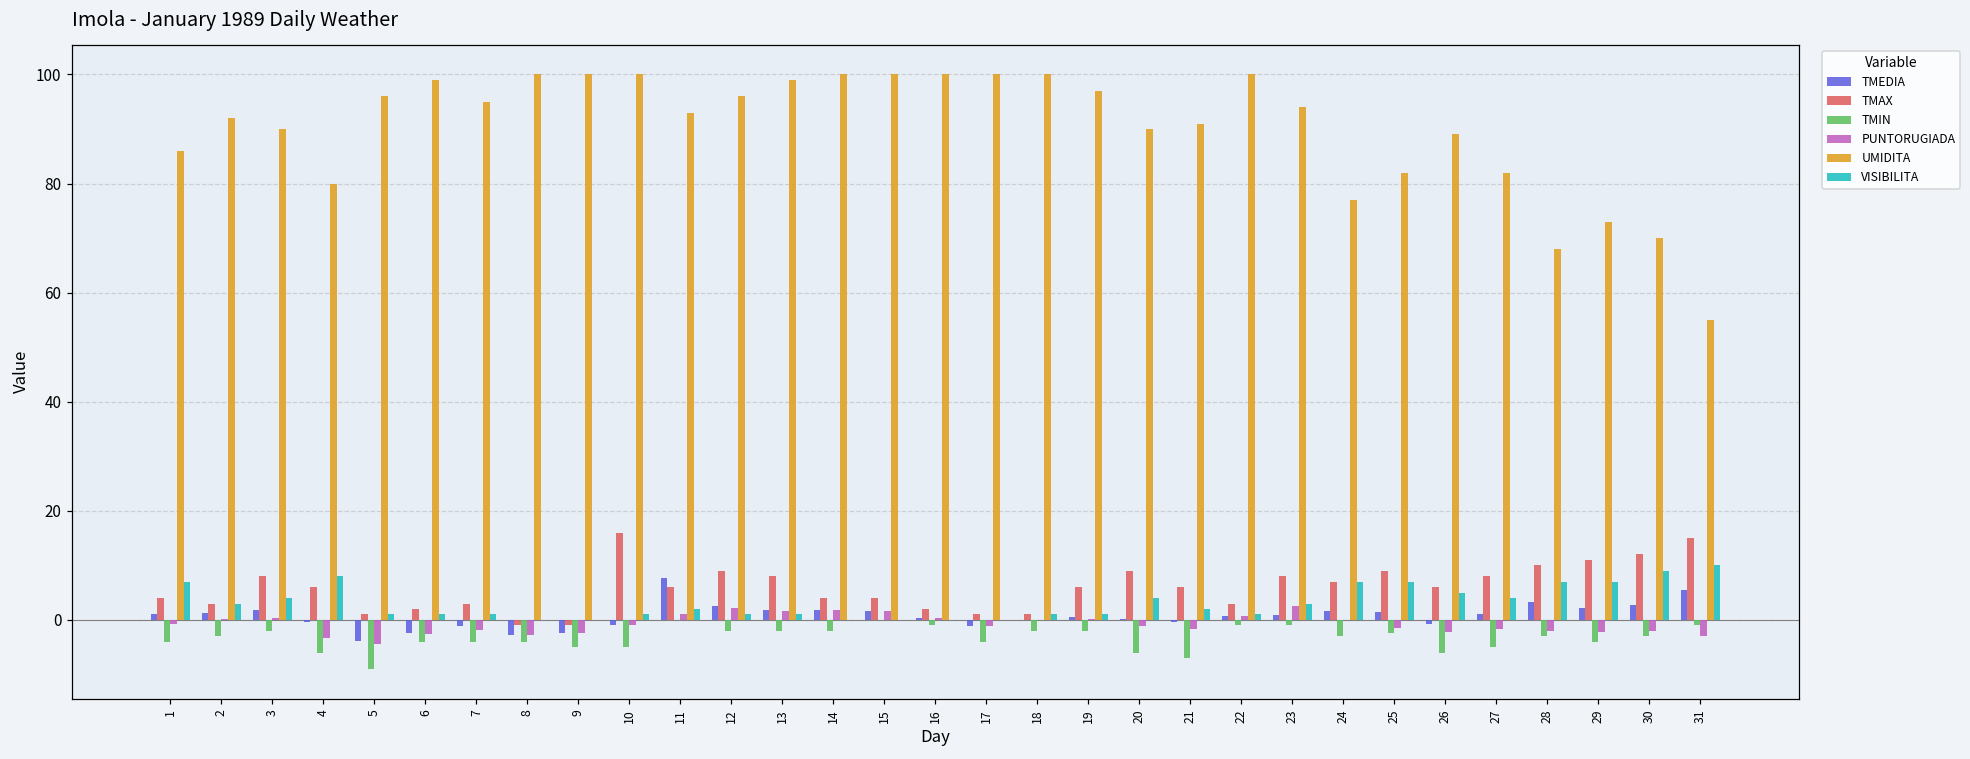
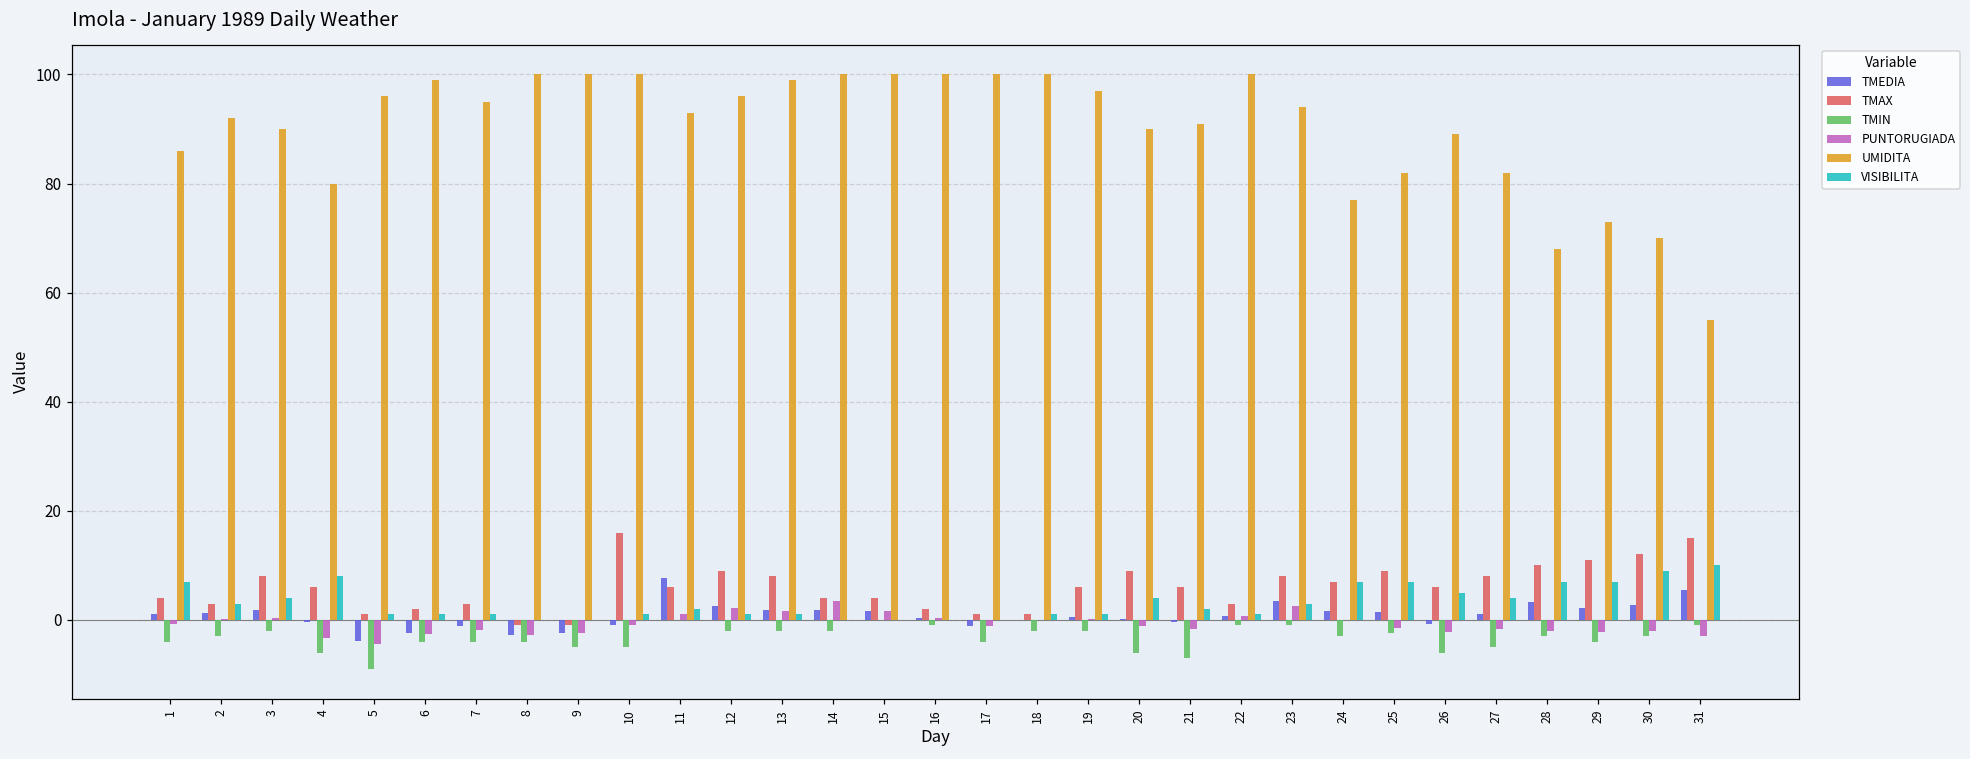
PUNTORUGIADA, 14: 2 -> 4
TMEDIA, 23: 1 -> 4
